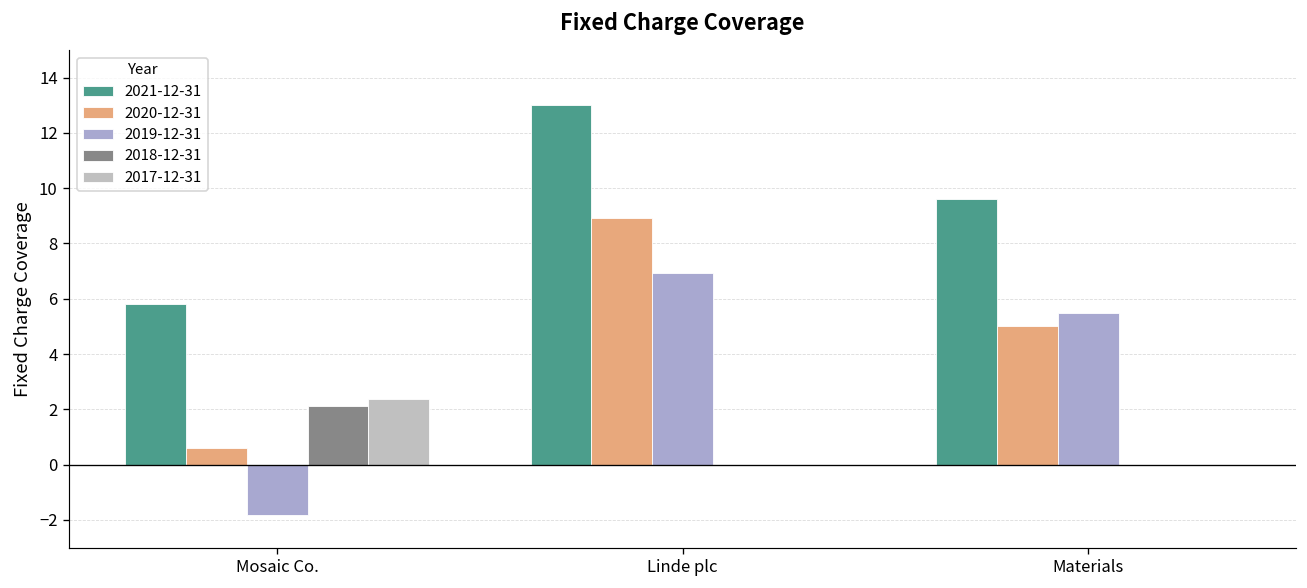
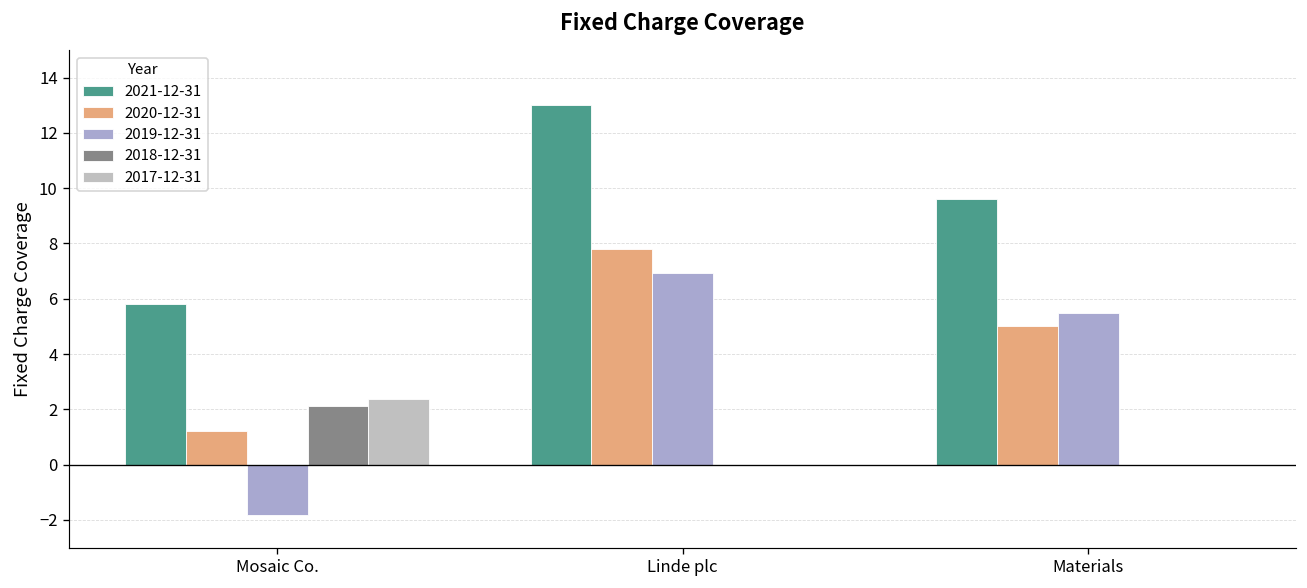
2020-12-31, Mosaic Co.: 0.6 -> 1.2
2020-12-31, Linde plc: 8.9 -> 7.8
